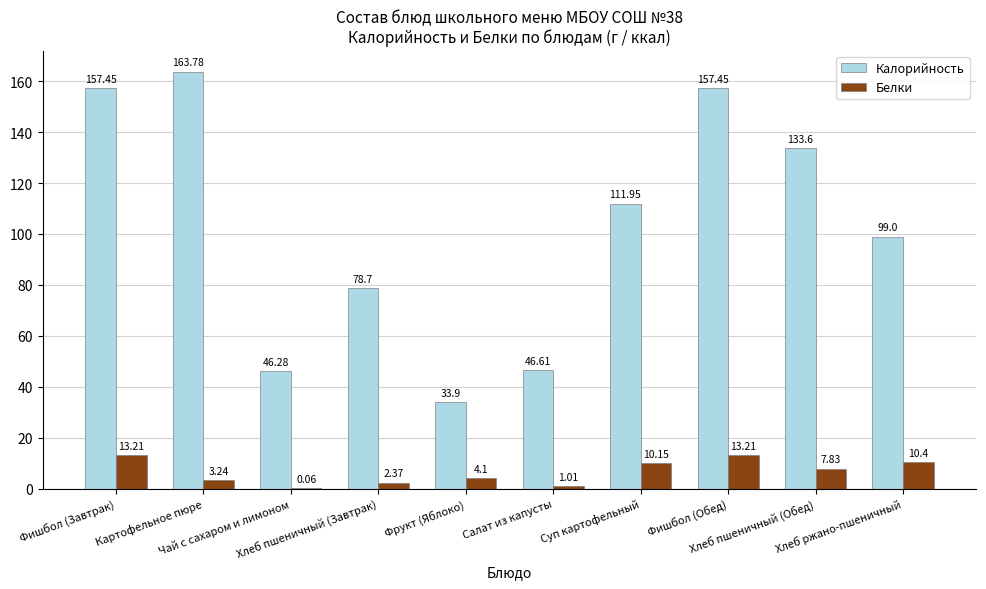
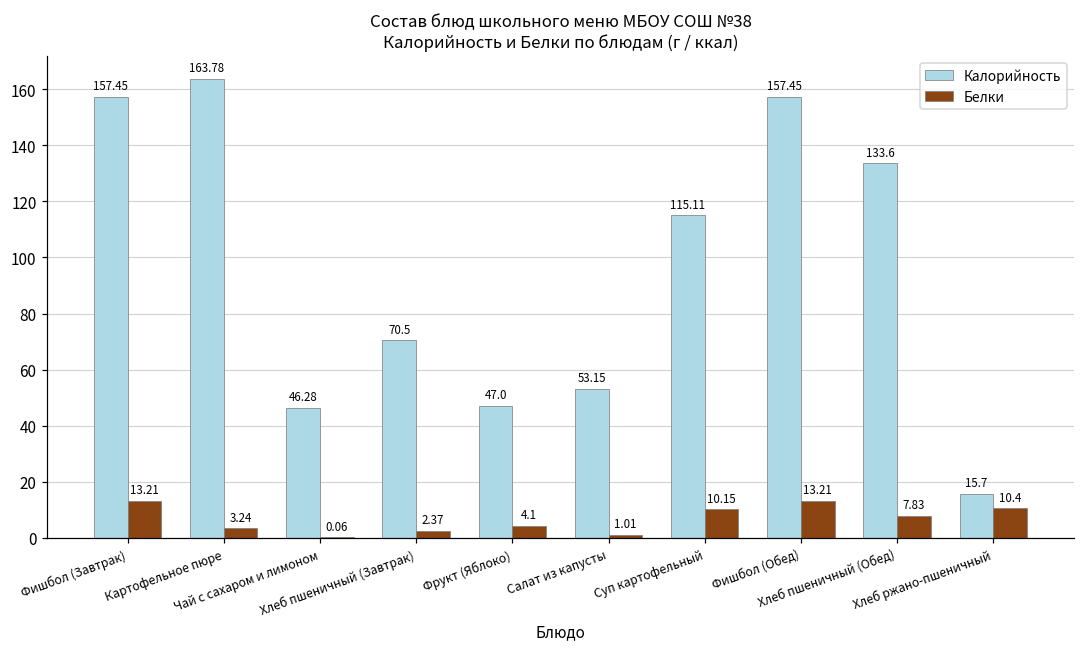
Калорийность, Хлеб пшеничный (Завтрак): 78.7 -> 70.5
Калорийность, Фрукт (Яблоко): 33.9 -> 47.0
Калорийность, Салат из капусты: 46.61 -> 53.15
Калорийность, Суп картофельный: 111.95 -> 115.11
Калорийность, Хлеб ржано-пшеничный: 99.0 -> 15.7
